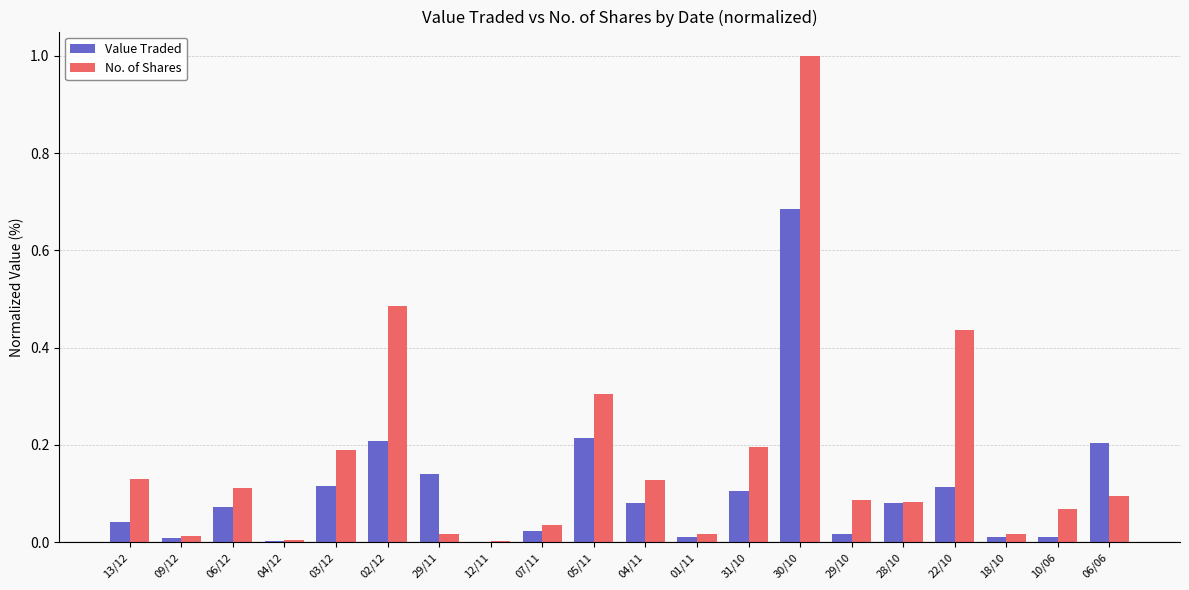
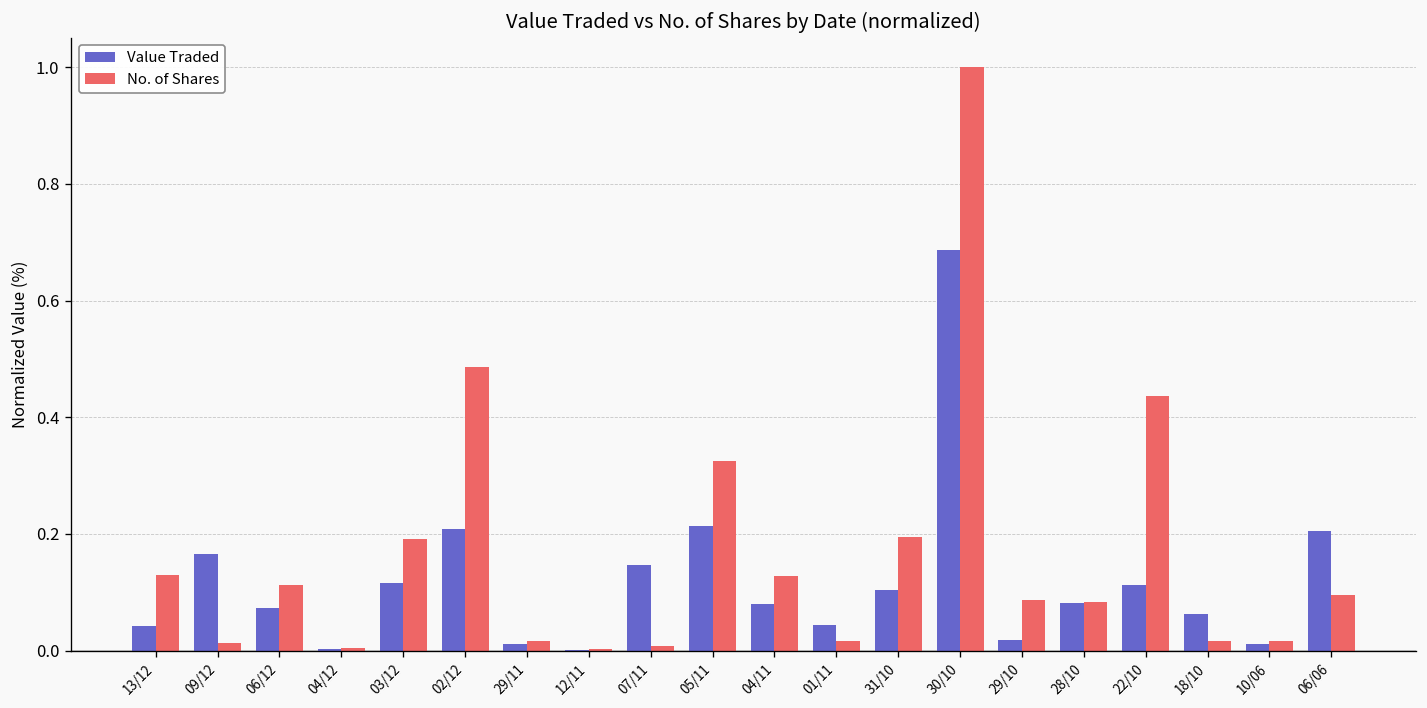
Value Traded, 09/12: 0.01 -> 0.17
Value Traded, 29/11: 0.14 -> 0.01
Value Traded, 07/11: 0.02 -> 0.15
No. of Shares, 07/11: 0.03 -> 0.01
No. of Shares, 05/11: 0.30 -> 0.33
Value Traded, 01/11: 0.01 -> 0.04
Value Traded, 18/10: 0.01 -> 0.06
No. of Shares, 10/06: 0.07 -> 0.02
